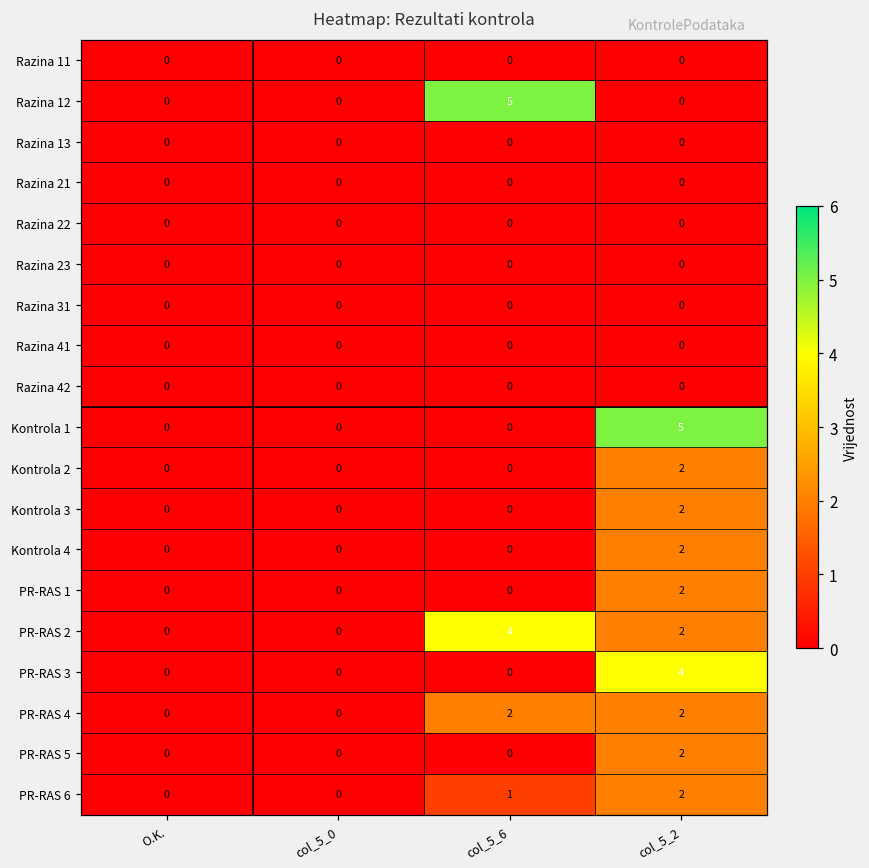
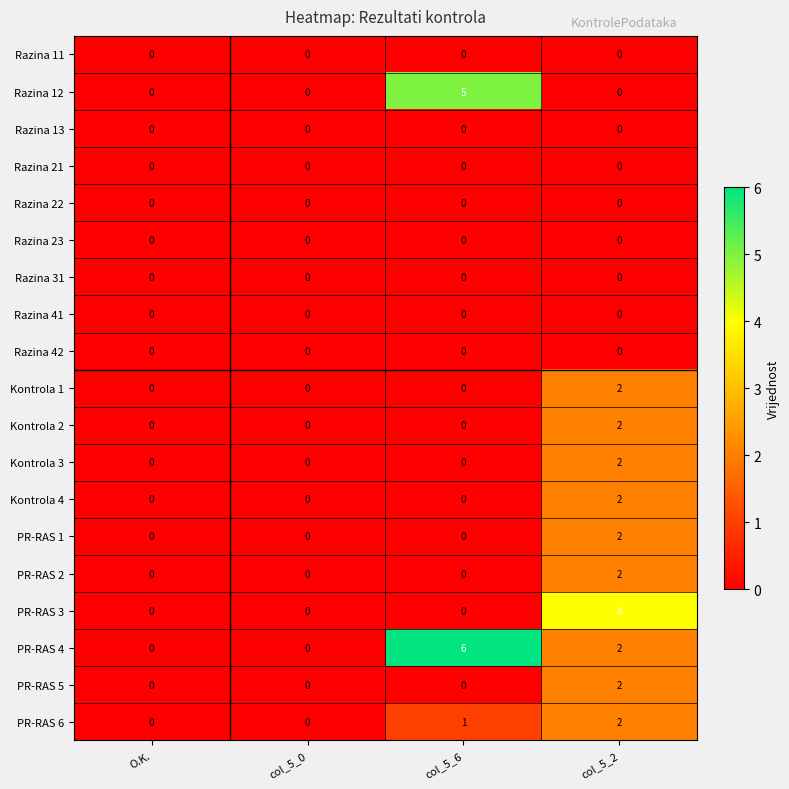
Kontrola 1, col_5_2: 5 -> 2
PR-RAS 2, col_5_6: 4 -> 0
PR-RAS 4, col_5_6: 2 -> 6
